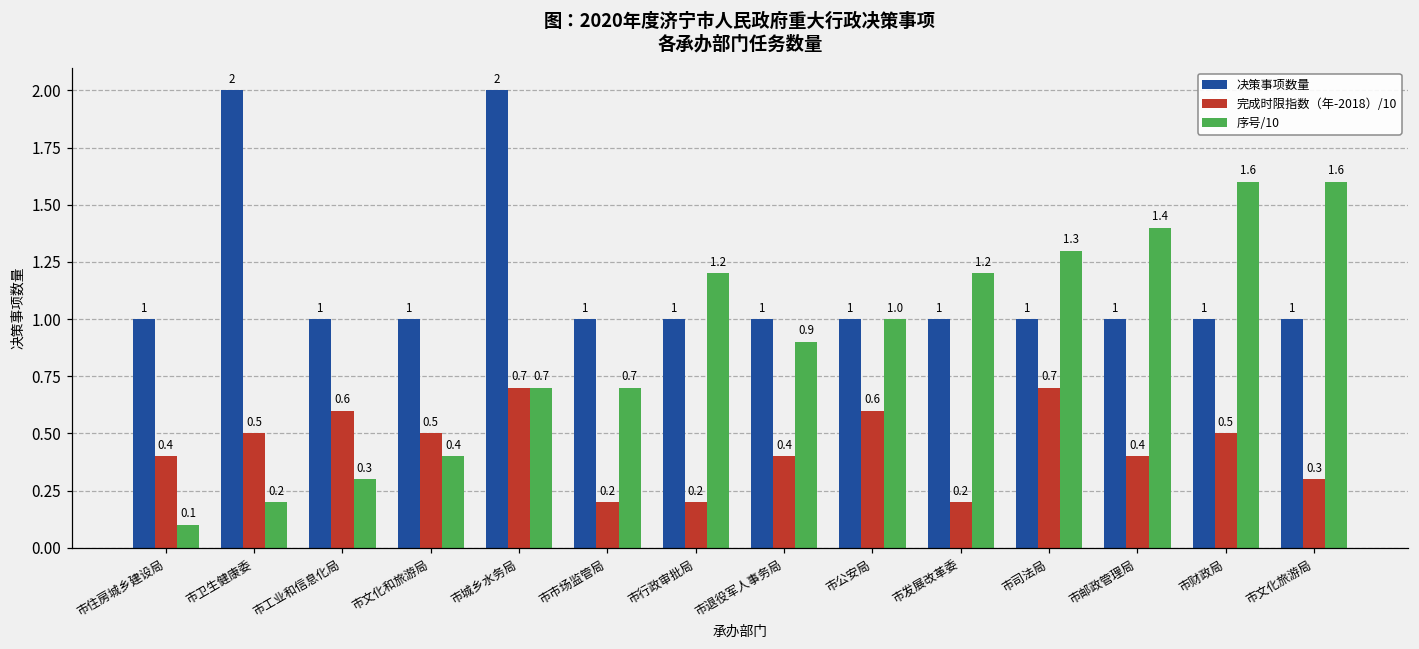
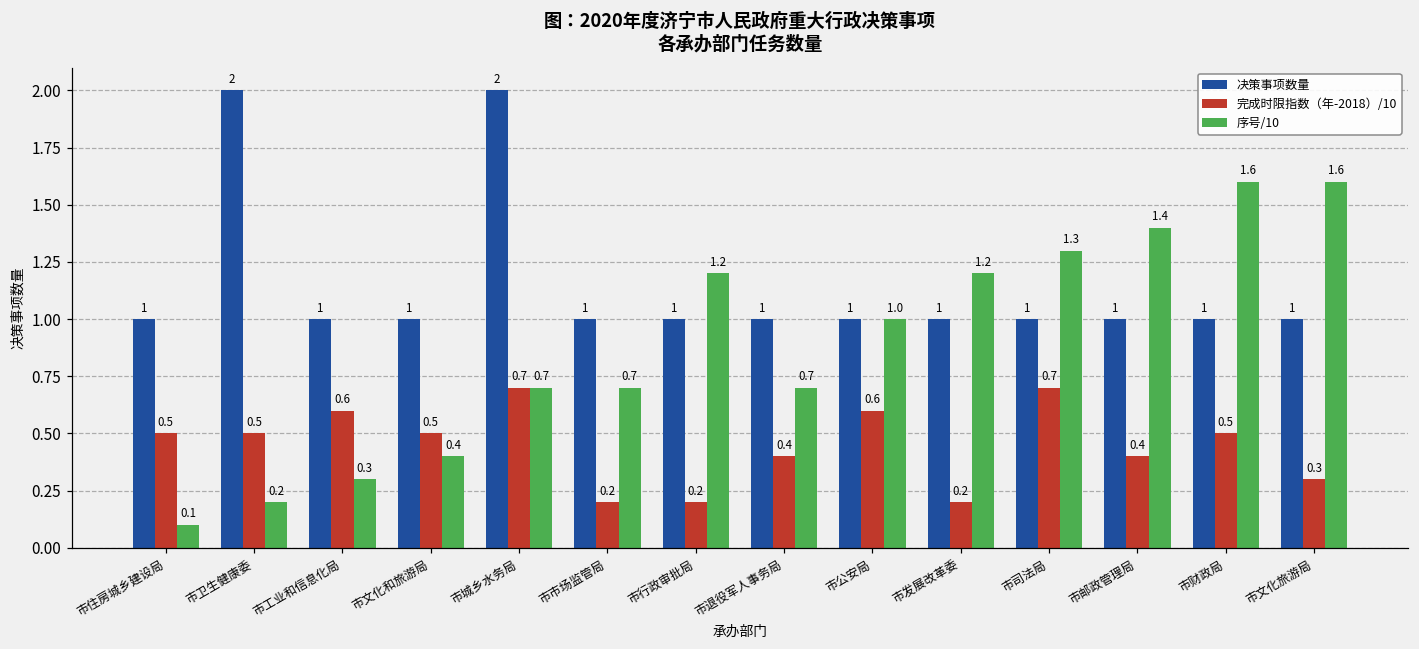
完成时限指数（年-2018）/10, 市住房城乡建设局: 0.4 -> 0.5
序号/10, 市退役军人事务局: 0.9 -> 0.7
